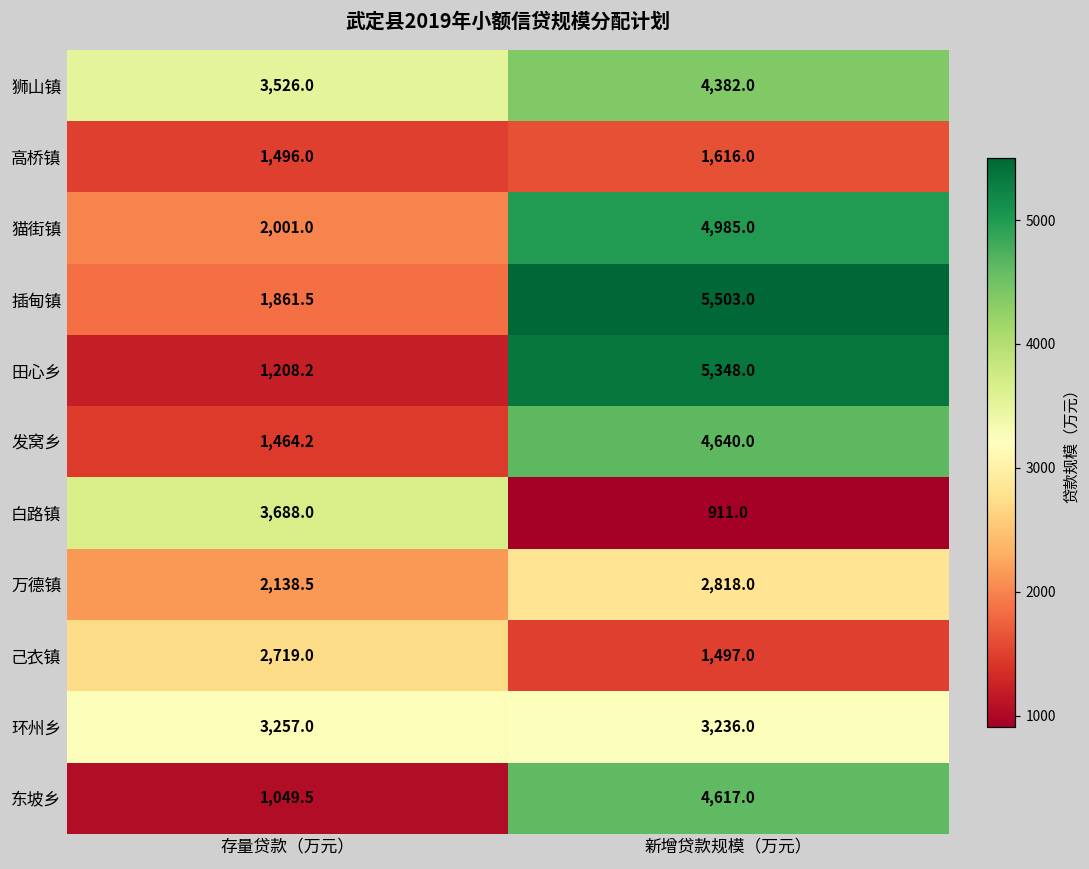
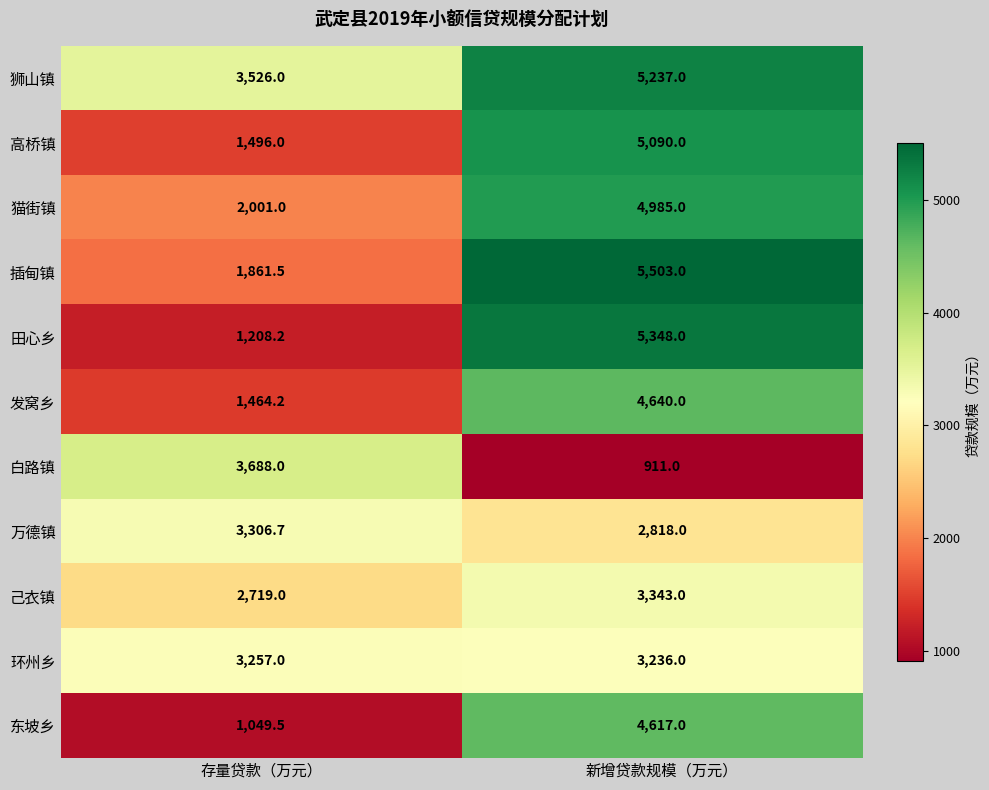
狮山镇, 新增贷款规模（万元）: 4,382.0 -> 5,237.0
高桥镇, 新增贷款规模（万元）: 1,616.0 -> 5,090.0
万德镇, 存量贷款（万元）: 2,138.5 -> 3,306.7
己衣镇, 新增贷款规模（万元）: 1,497.0 -> 3,343.0
